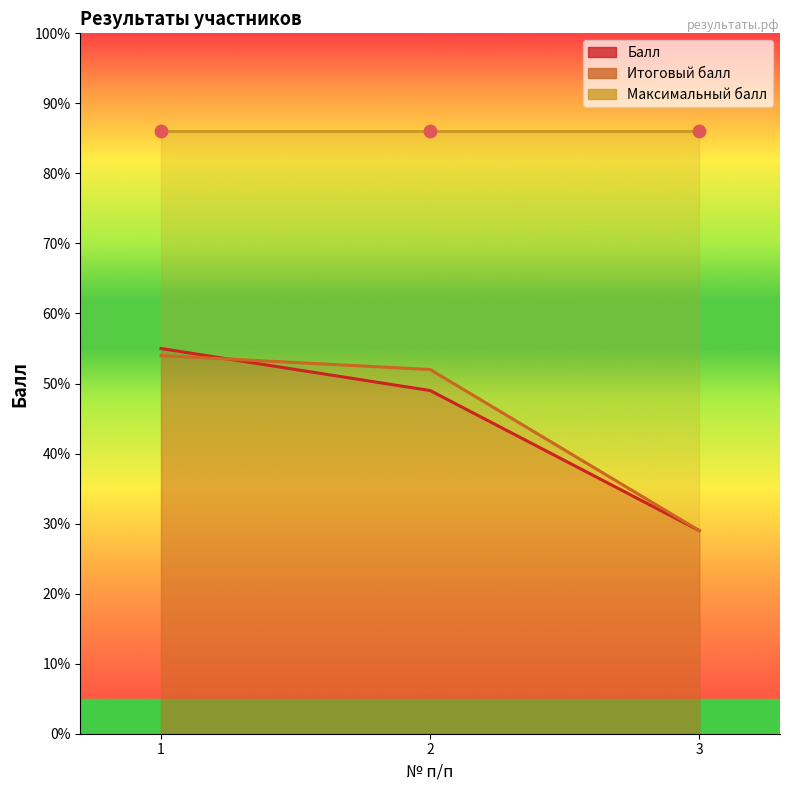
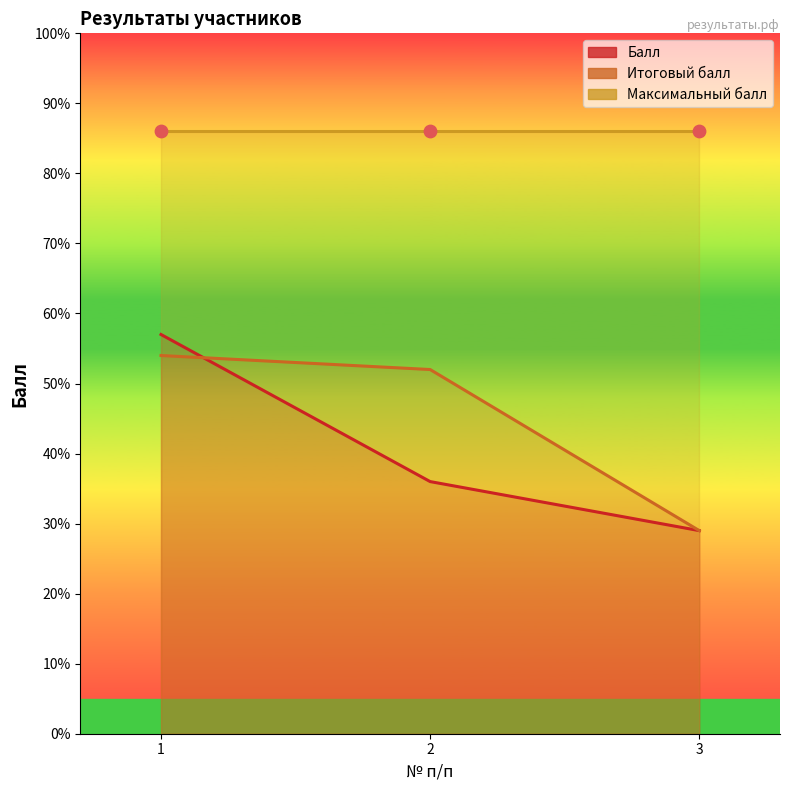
Балл, 1: 55% -> 57%
Балл, 2: 49% -> 36%
